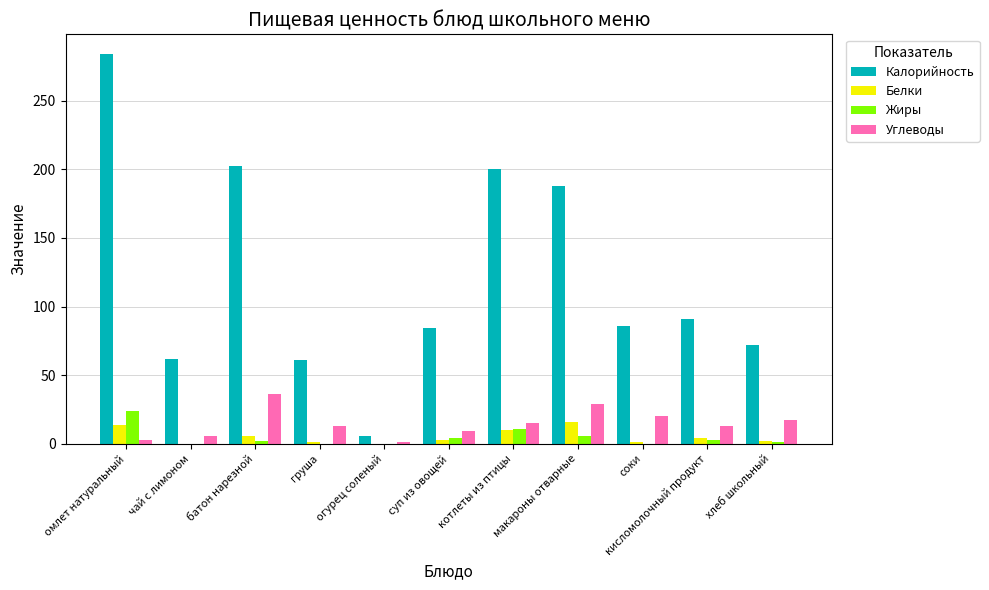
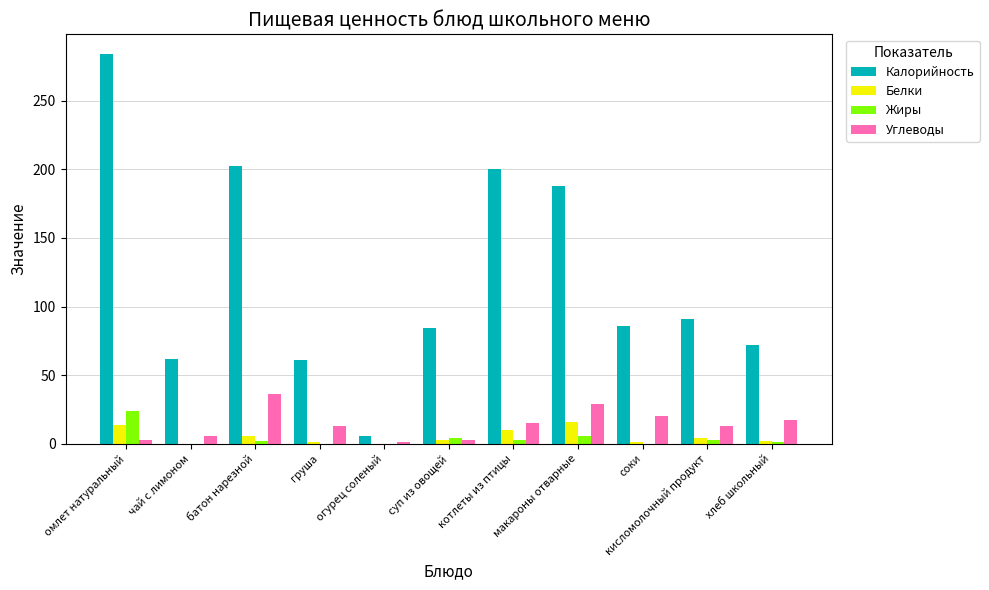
Углеводы, суп из овощей: 9 -> 3
Жиры, котлеты из птицы: 11 -> 3
